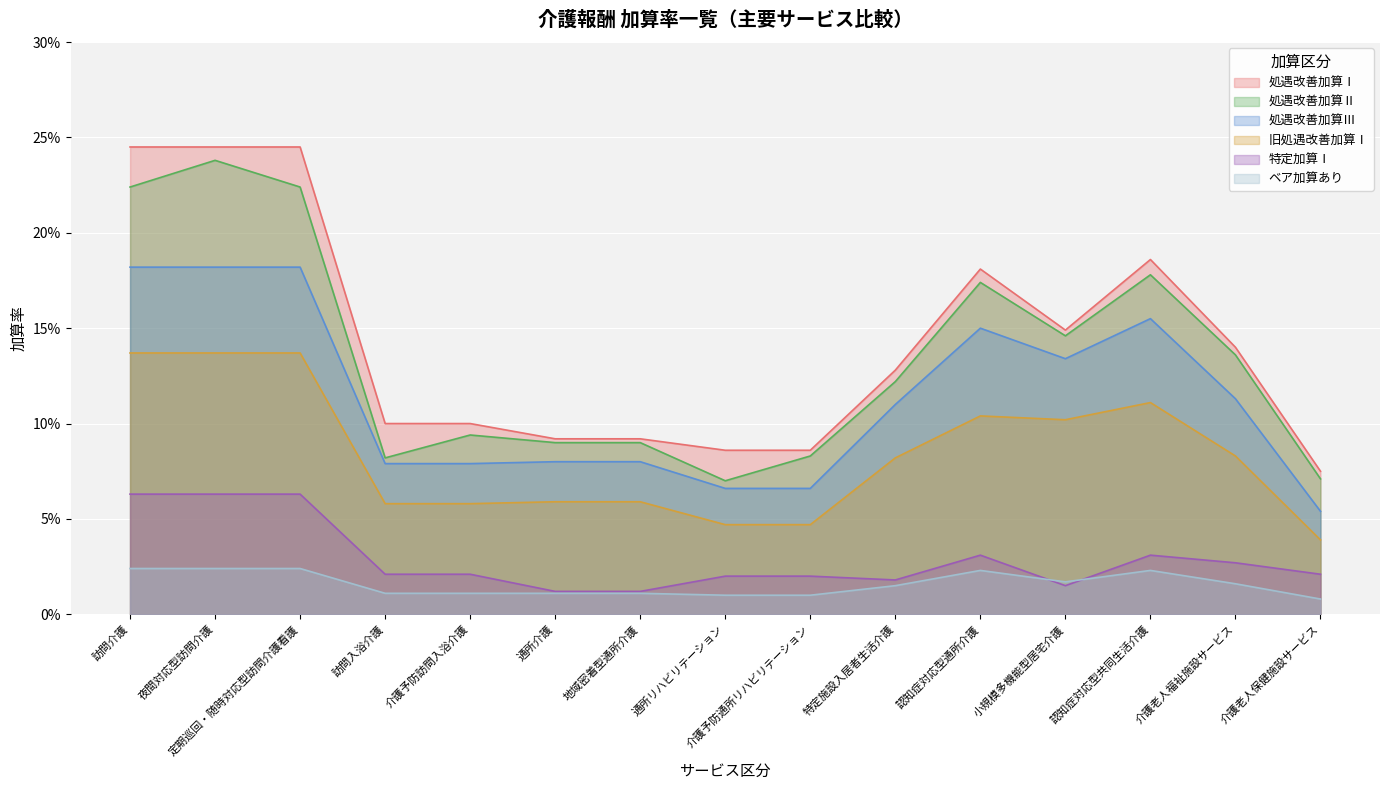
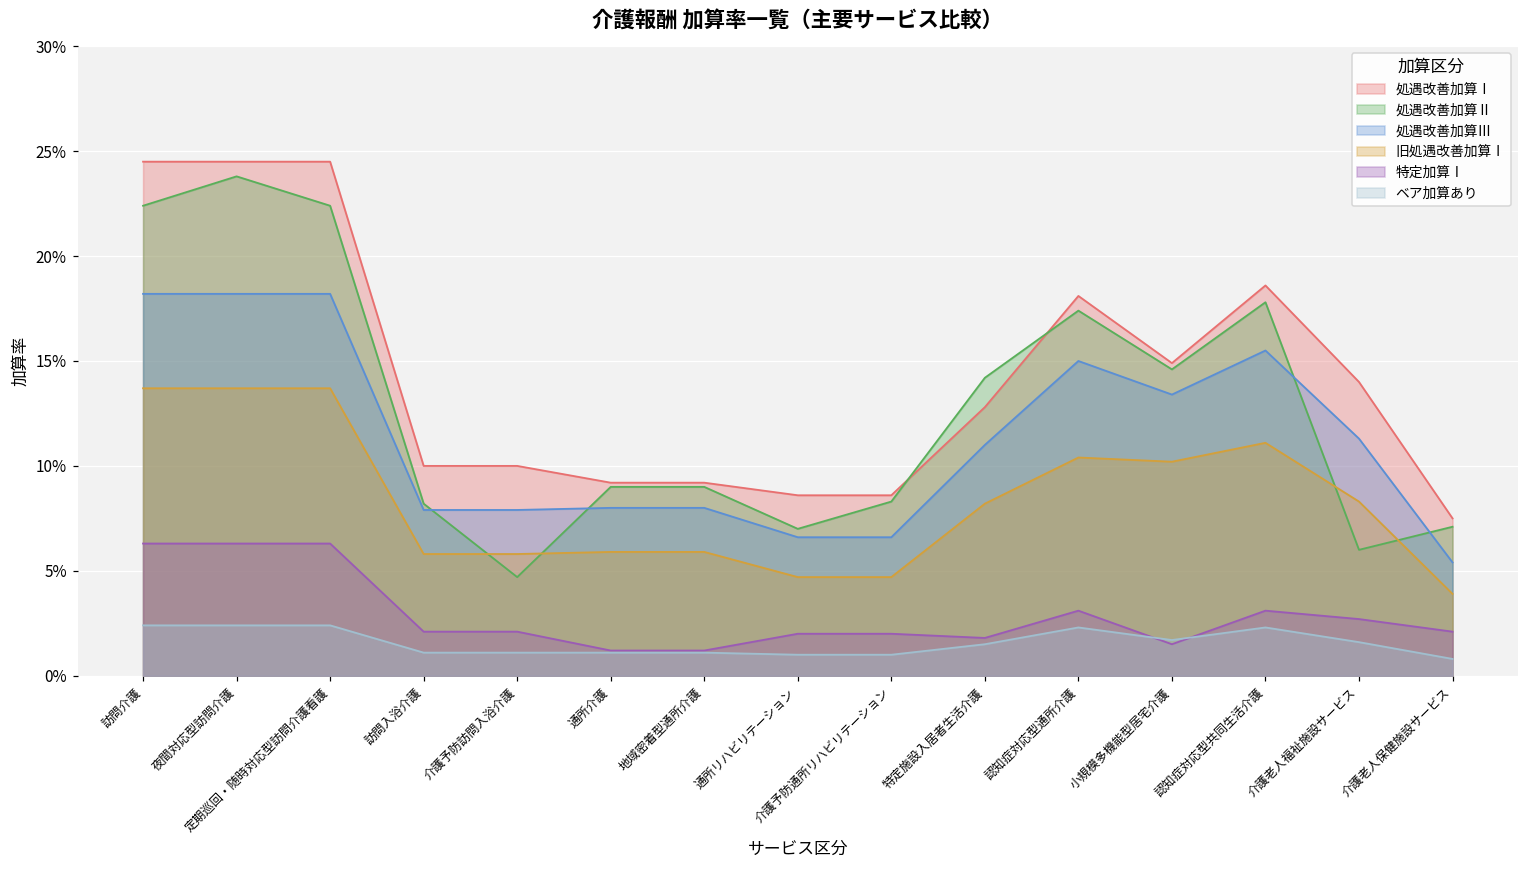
処遇改善加算Ⅱ, 介護予防訪問入浴介護: 9.4% -> 4.7%
処遇改善加算Ⅱ, 特定施設入居者生活介護: 12.2% -> 14.2%
処遇改善加算Ⅱ, 介護老人福祉施設サービス: 13.6% -> 6.0%
